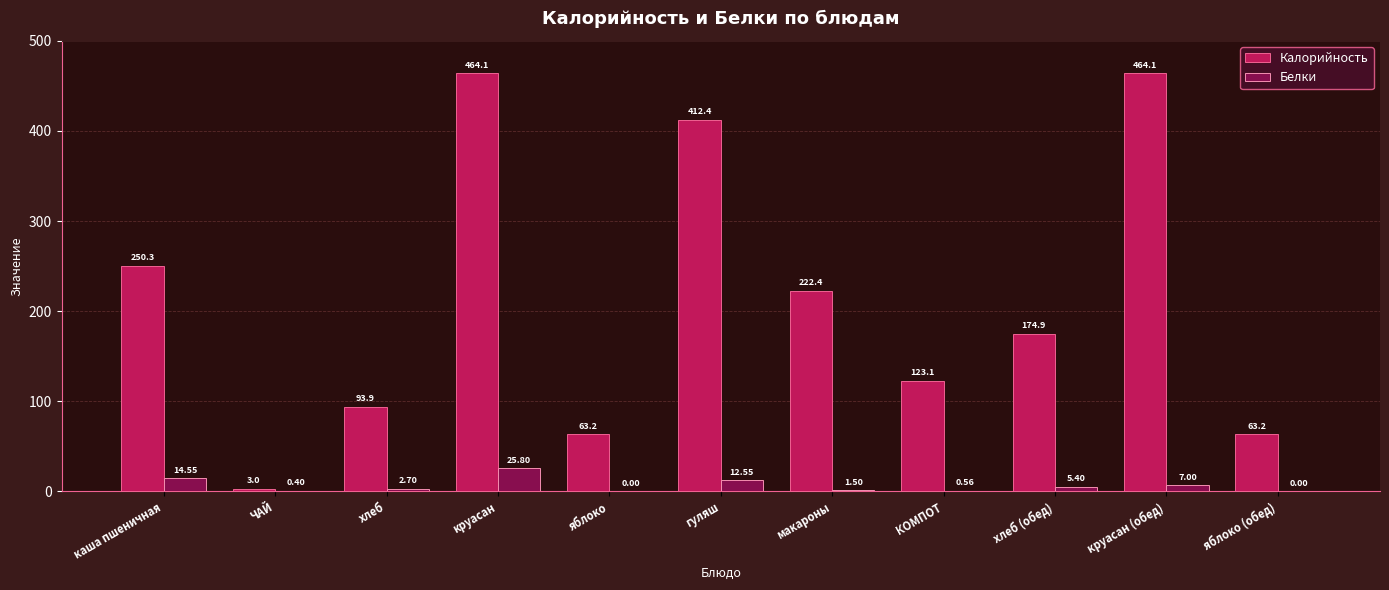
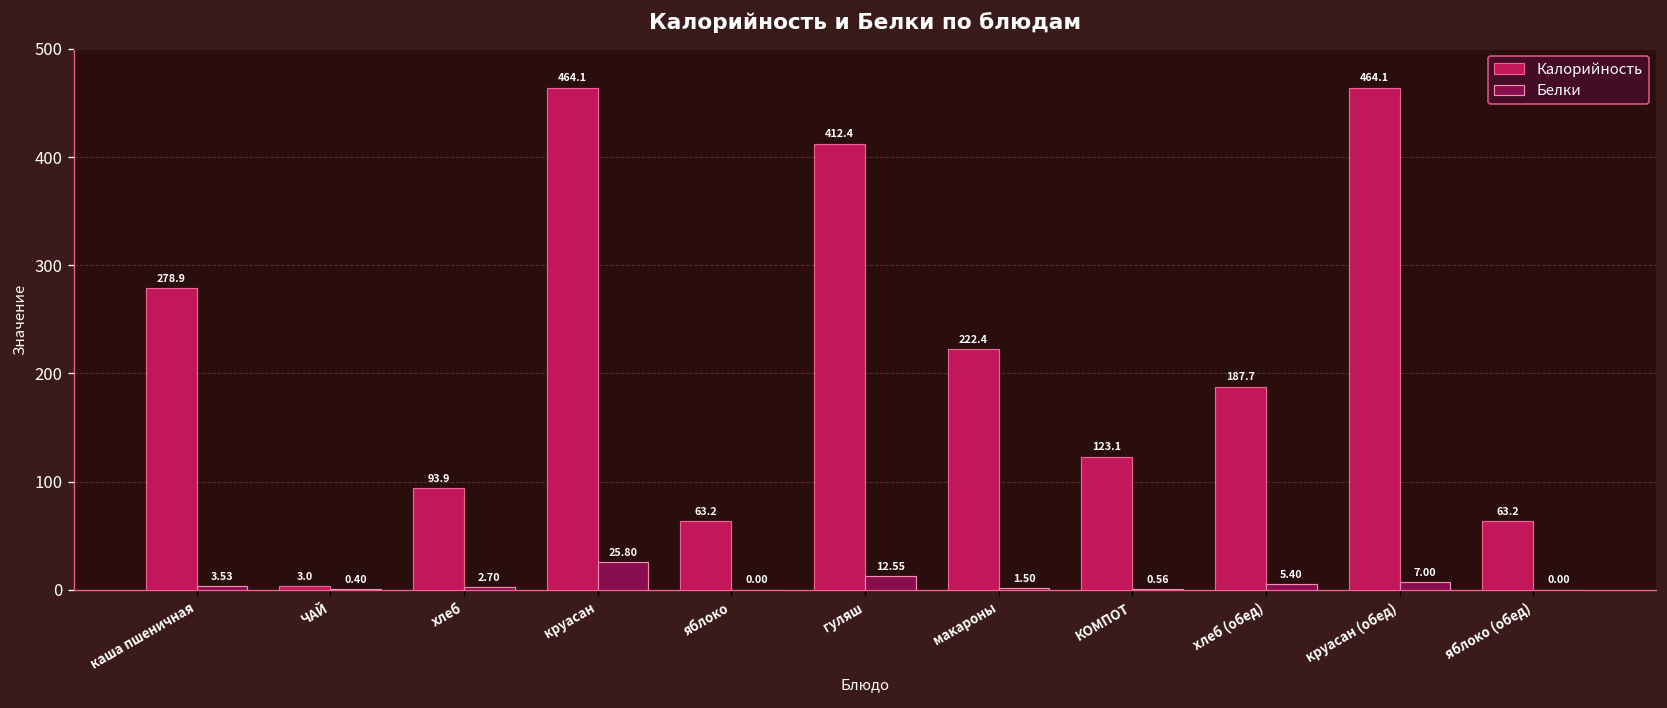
Калорийность, каша пшеничная: 250.3 -> 278.9
Белки, каша пшеничная: 14.55 -> 3.53
Калорийность, хлеб (обед): 174.9 -> 187.7
